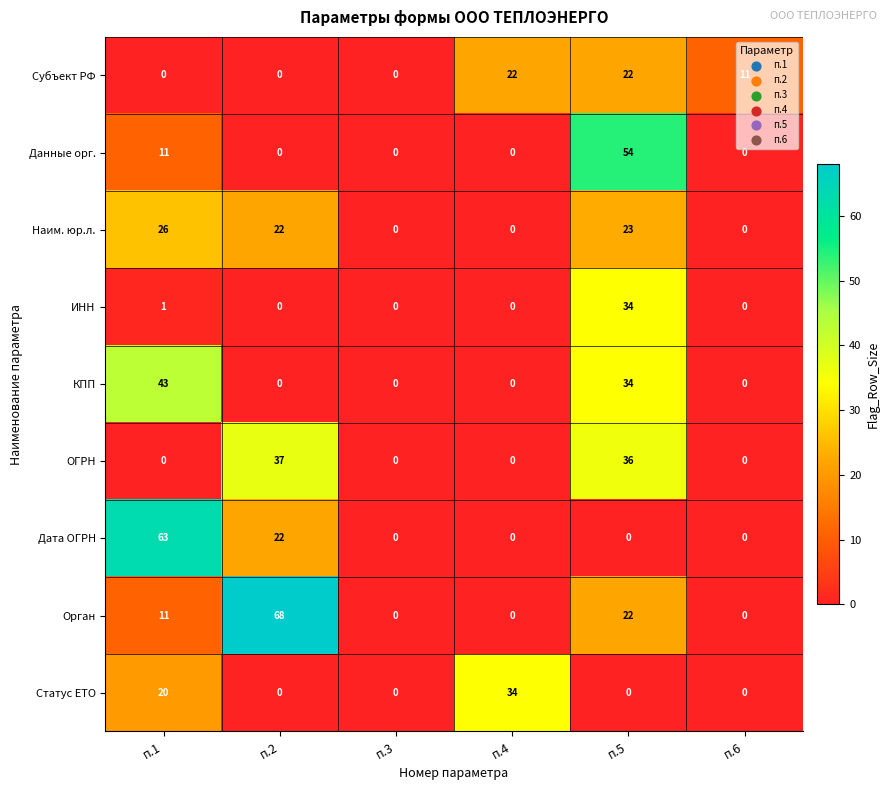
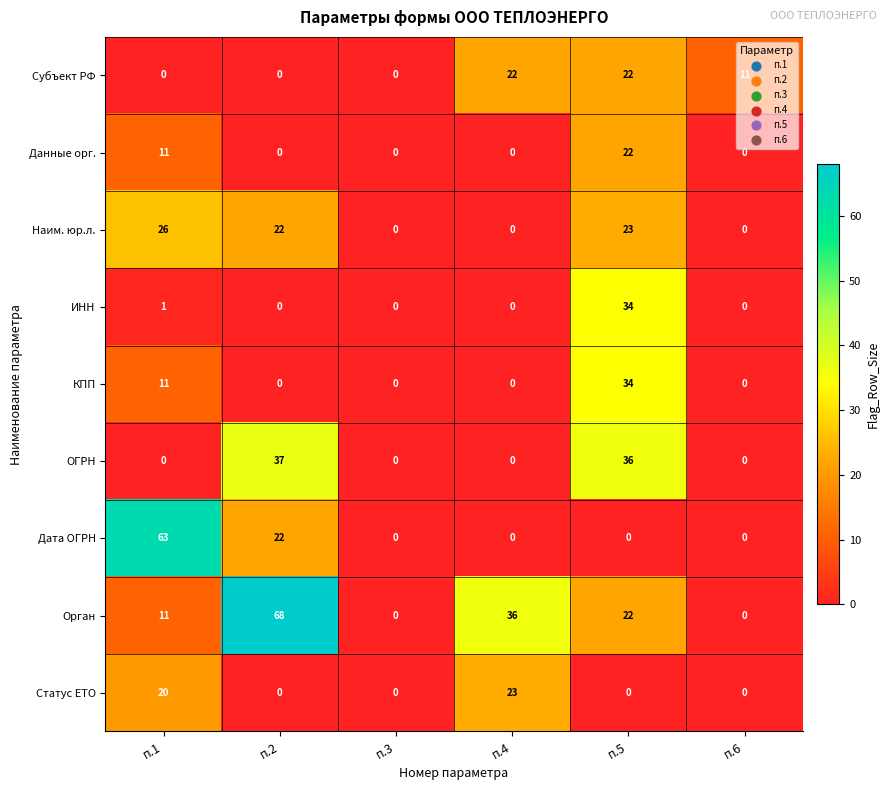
Данные орг., п.5: 54 -> 22
КПП, п.1: 43 -> 11
Орган, п.4: 0 -> 36
Статус ЕТО, п.4: 34 -> 23
